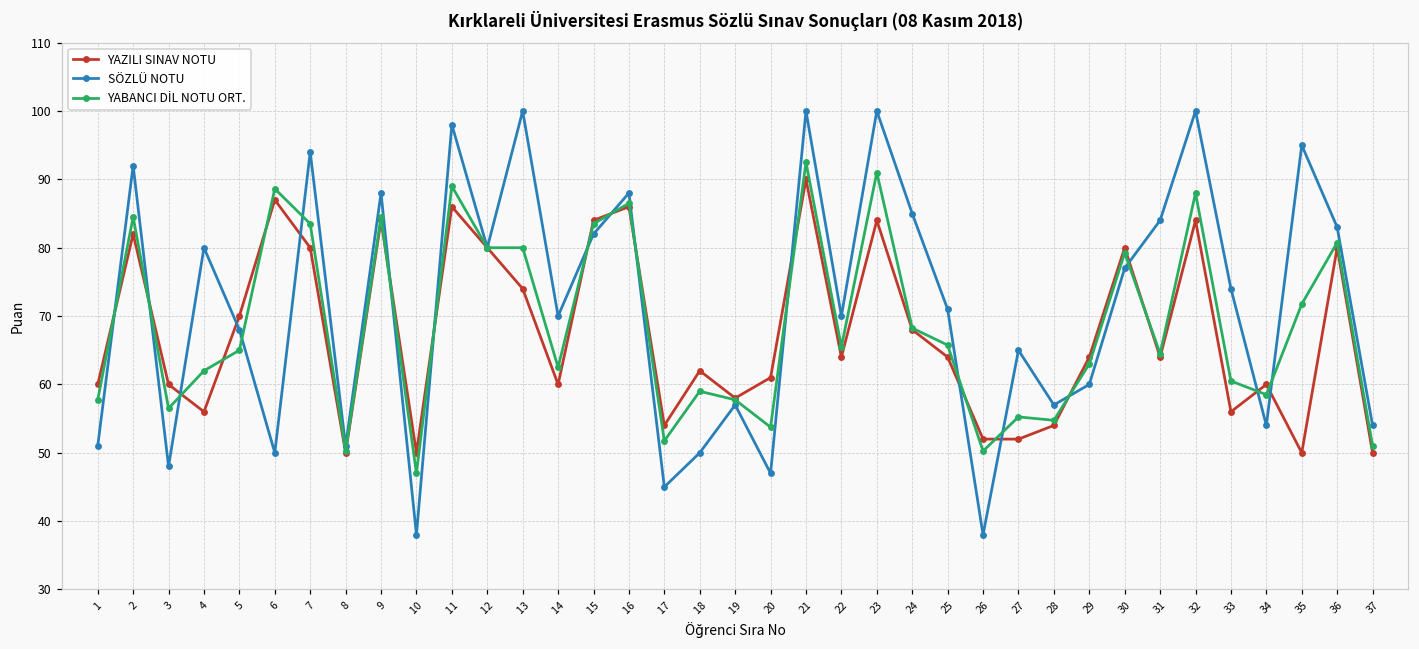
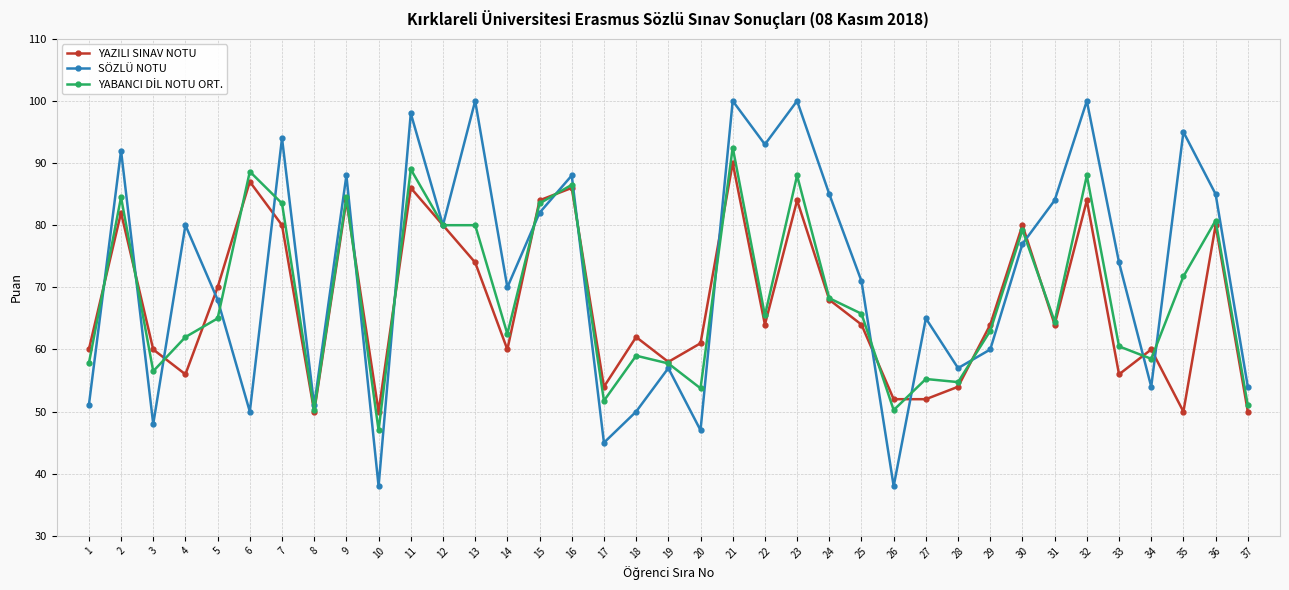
SÖZLÜ NOTU, 22: 70 -> 93
YABANCI DİL NOTU ORT., 23: 91 -> 88
SÖZLÜ NOTU, 36: 83 -> 85
